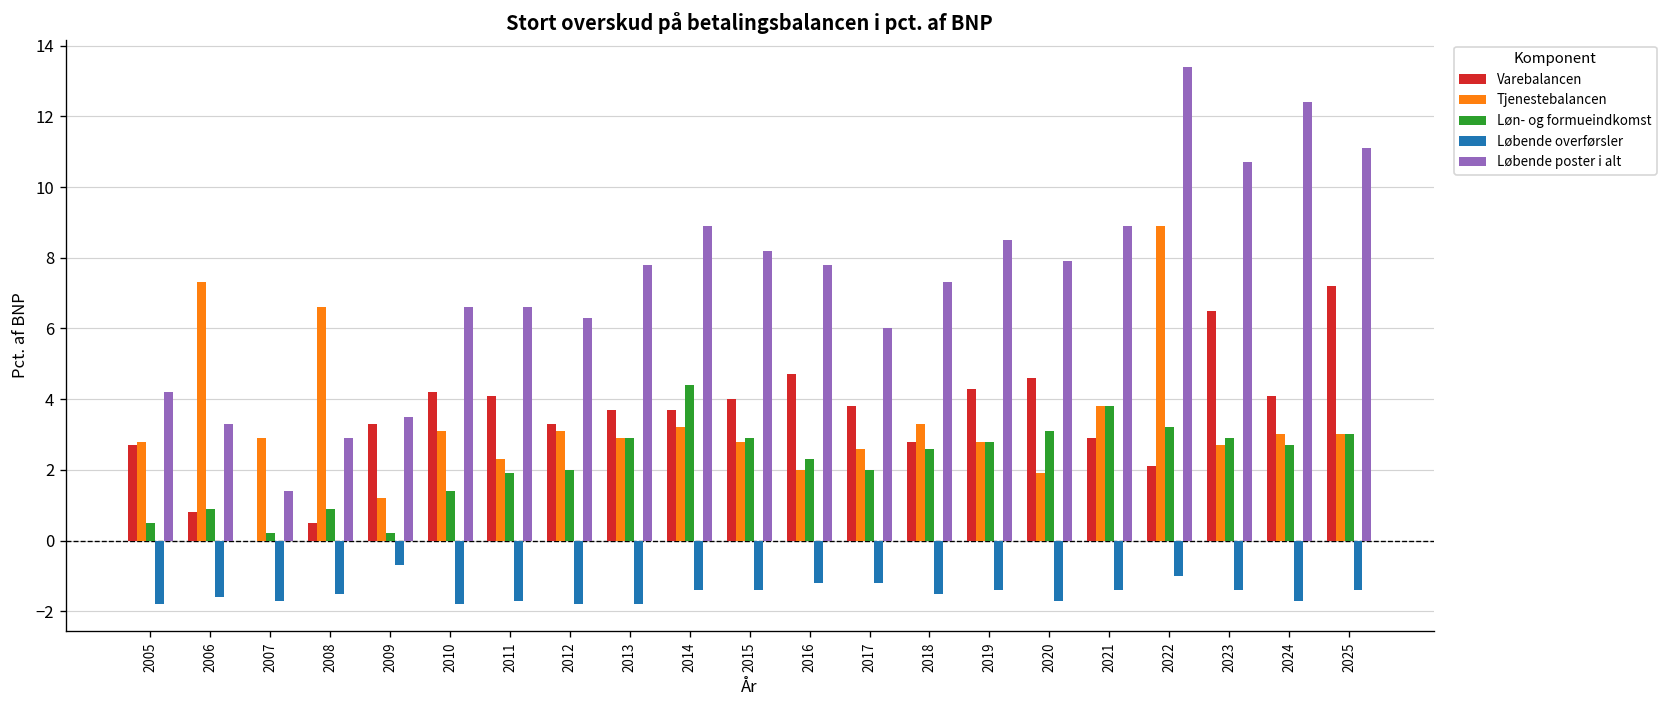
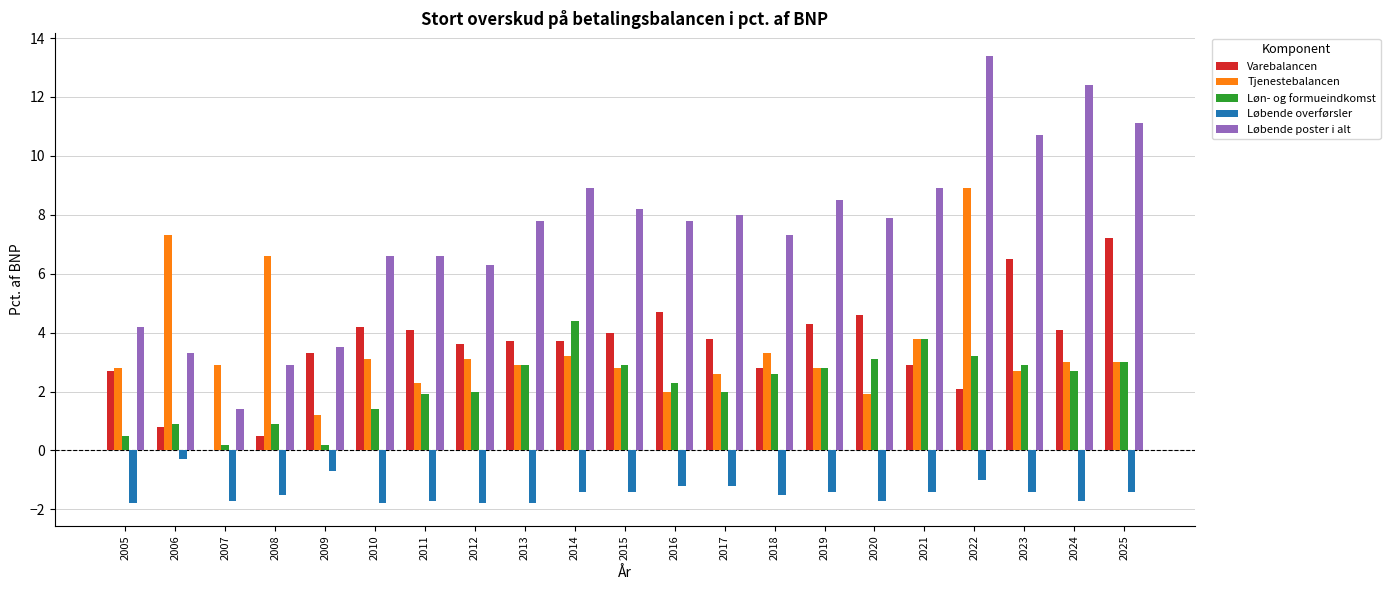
Løbende overførsler, 2006: -1.6 -> -0.3
Varebalancen, 2012: 3.3 -> 3.6
Løbende poster i alt, 2017: 6 -> 8
